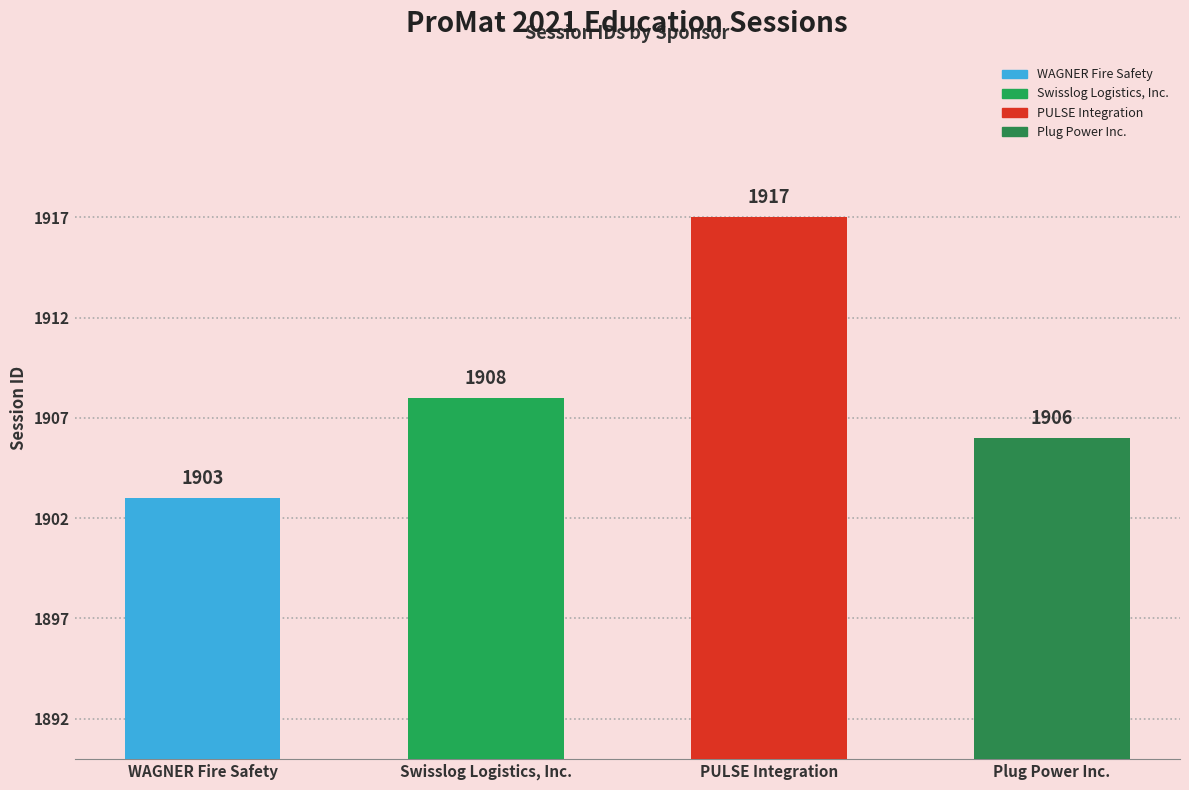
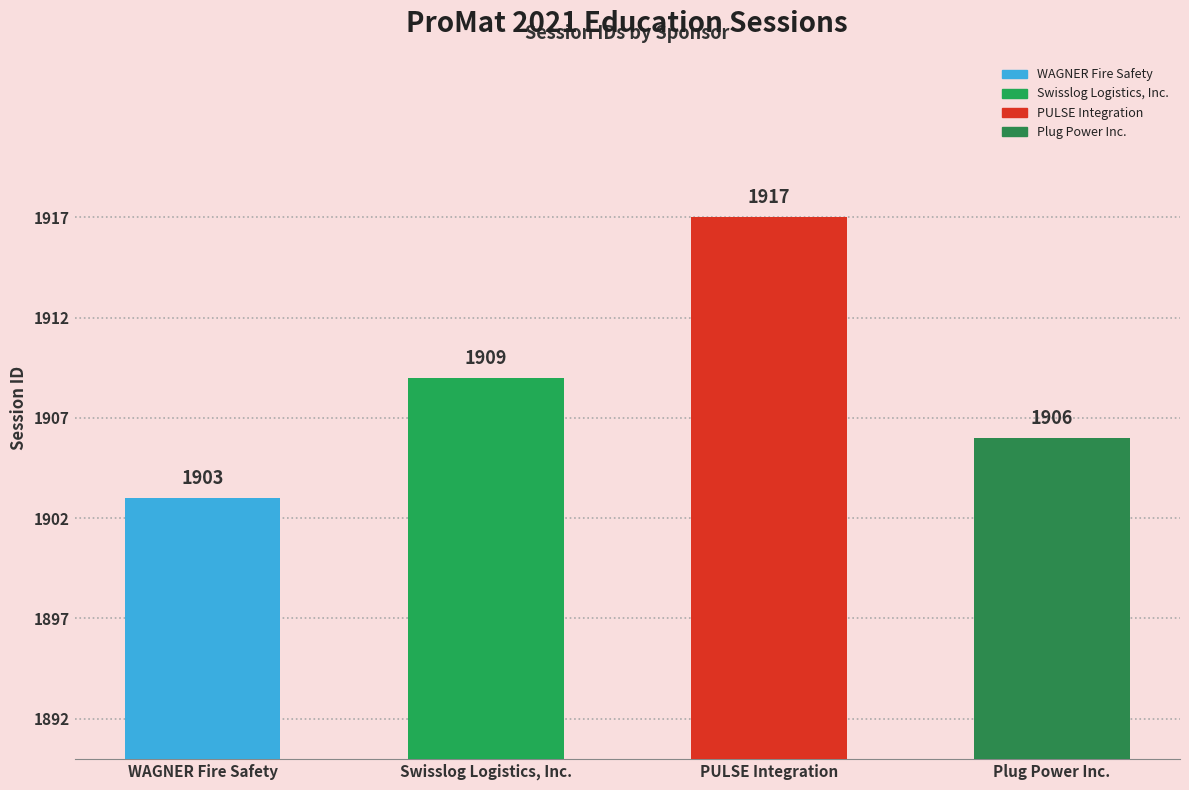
Swisslog Logistics, Inc.: 1908 -> 1909
